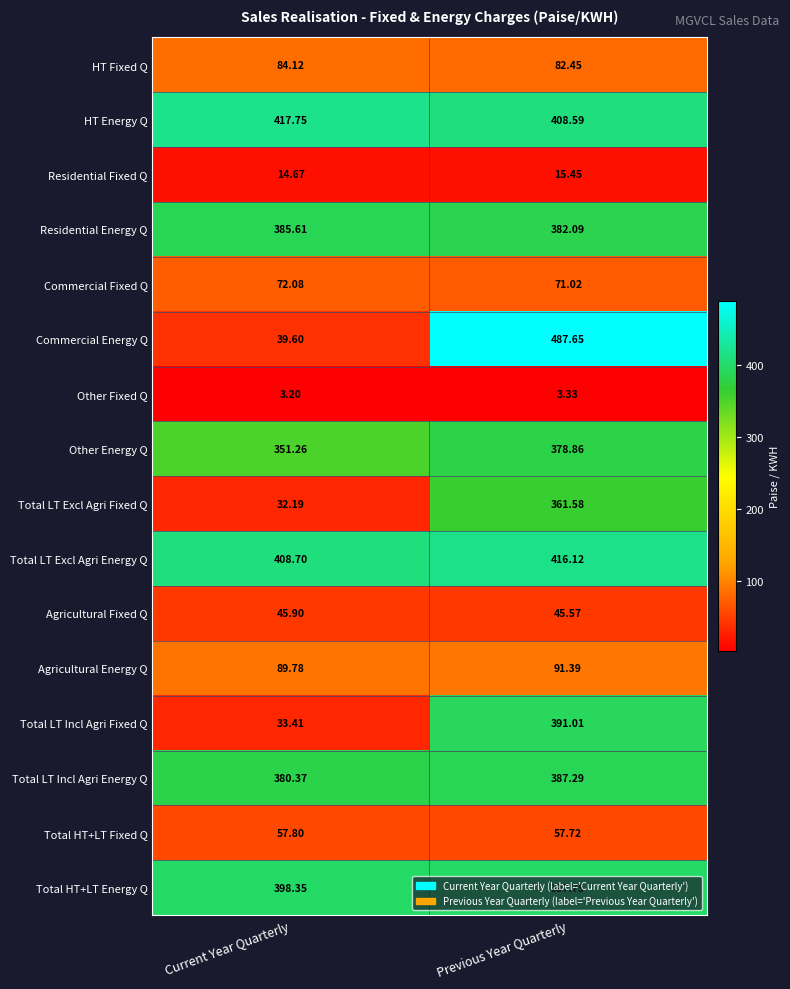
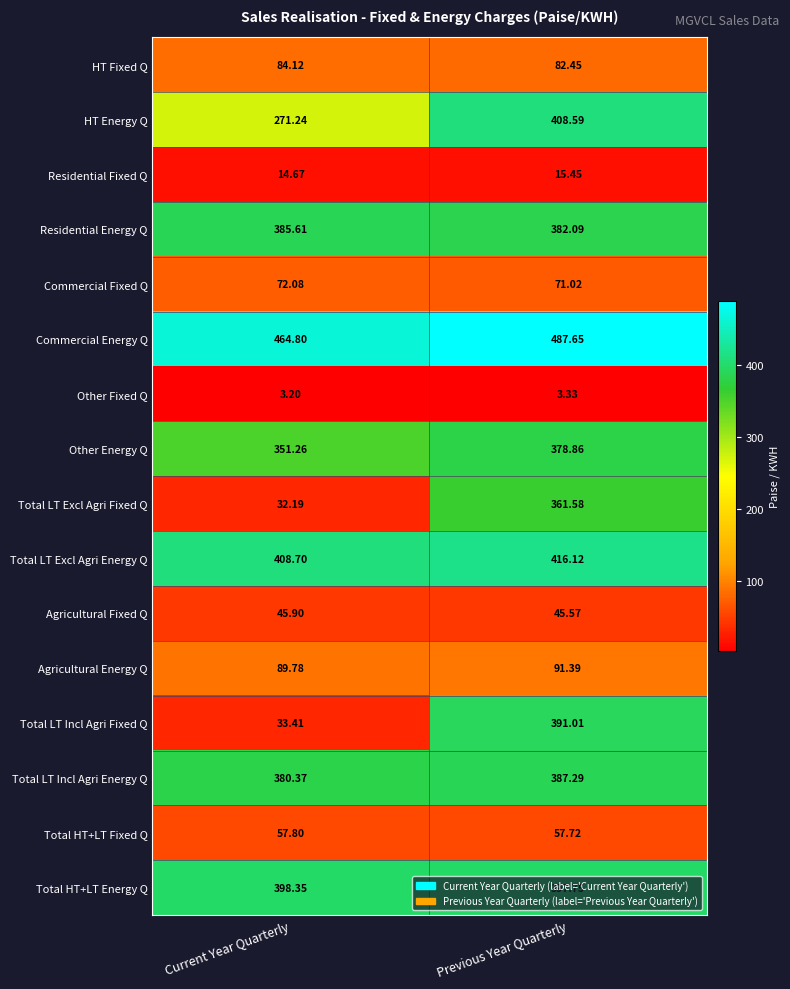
HT Energy Q, Current Year Quarterly: 417.75 -> 271.24
Commercial Energy Q, Current Year Quarterly: 39.60 -> 464.80
